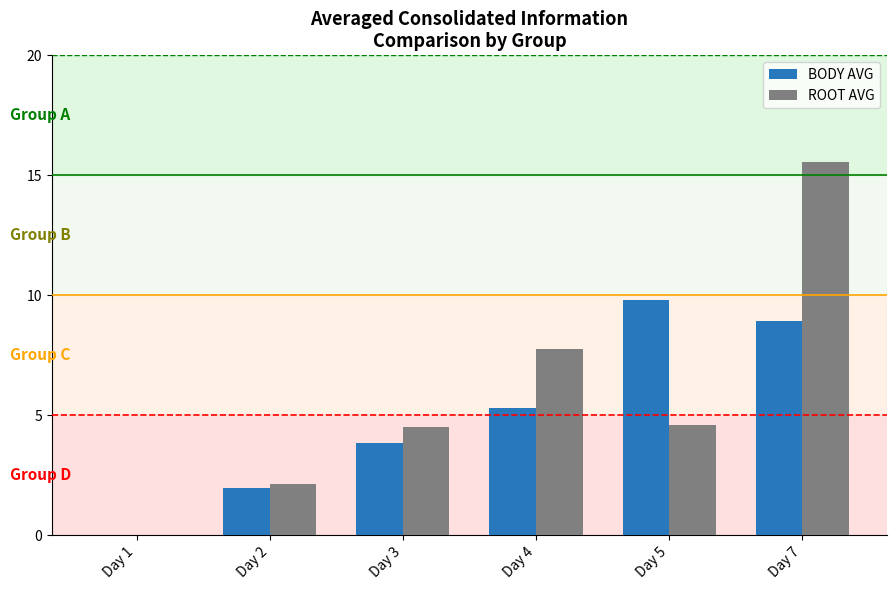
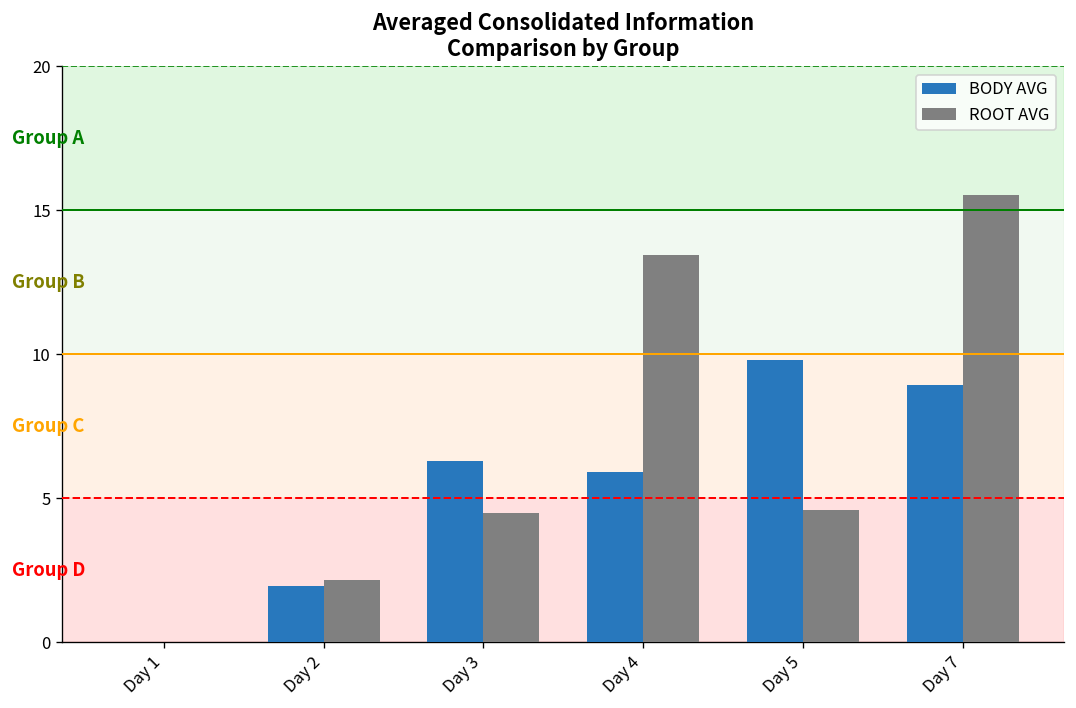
BODY AVG, Day 3: 3.8 -> 6.3
BODY AVG, Day 4: 5.3 -> 5.9
ROOT AVG, Day 4: 7.8 -> 13.5
